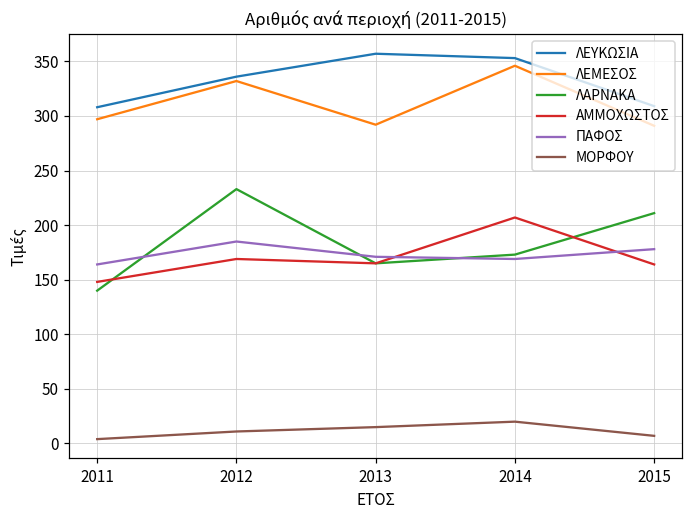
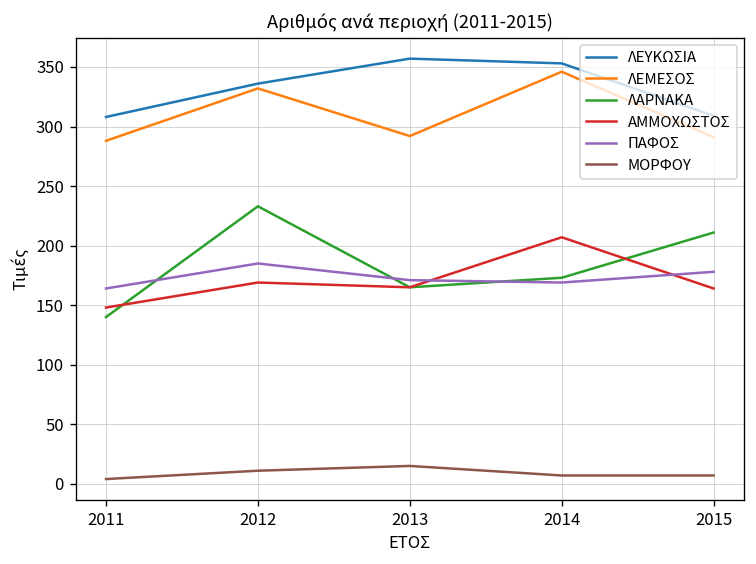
ΛΕΜΕΣΟΣ, 2011: 300 -> 290
ΜΟΡΦΟΥ, 2014: 20 -> 10
